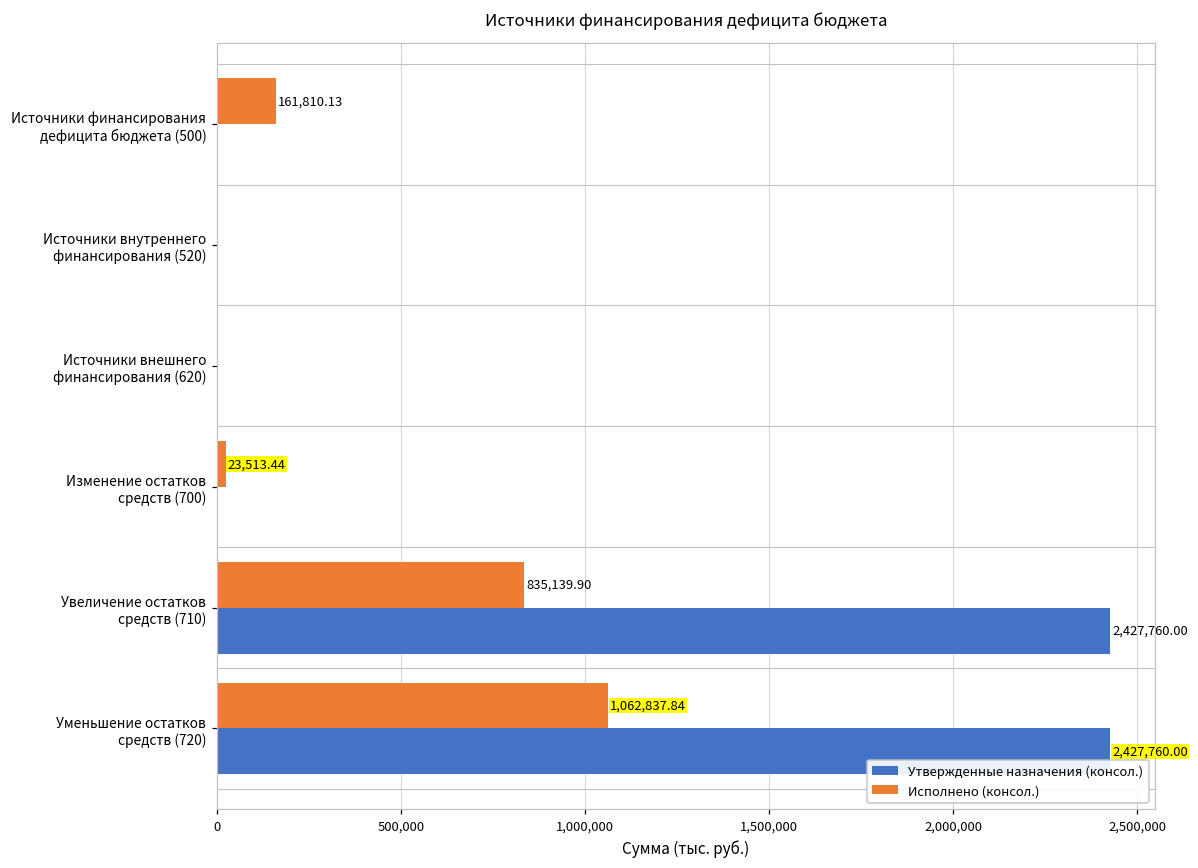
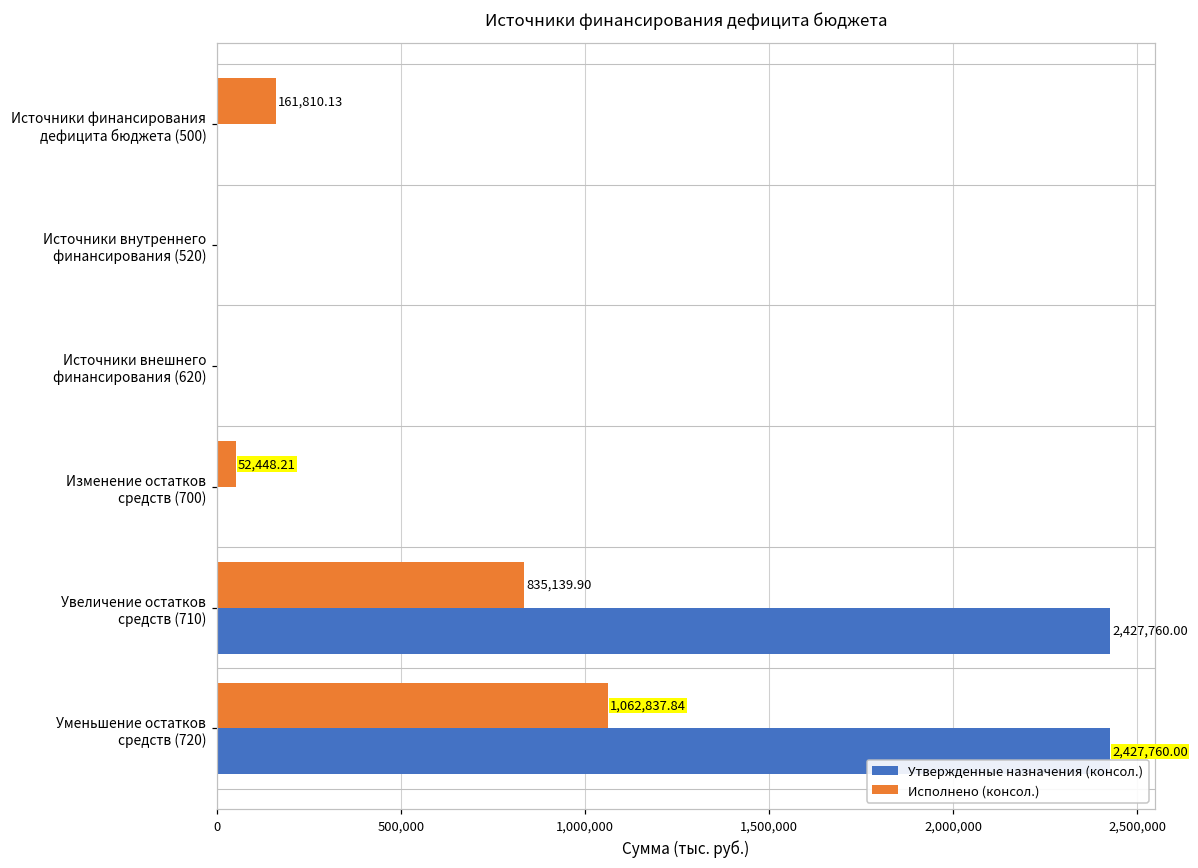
Исполнено (консол.), Изменение остатков средств (700): 23,513.44 -> 52,448.21
